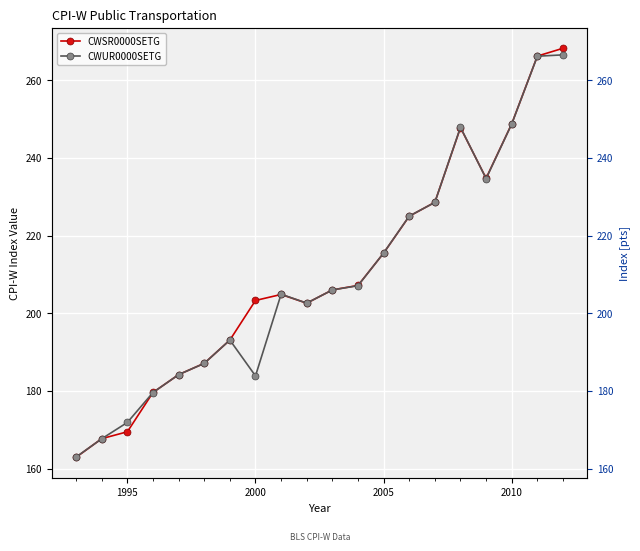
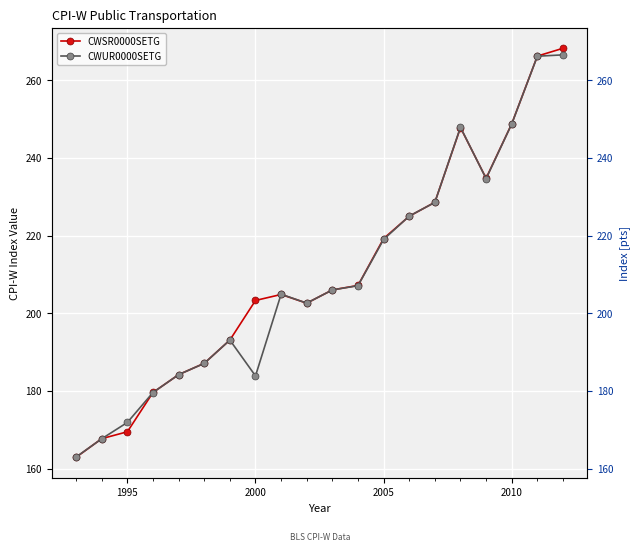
CWSR0000SETG, 2005: 215 -> 219
CWUR0000SETG, 2005: 216 -> 219
